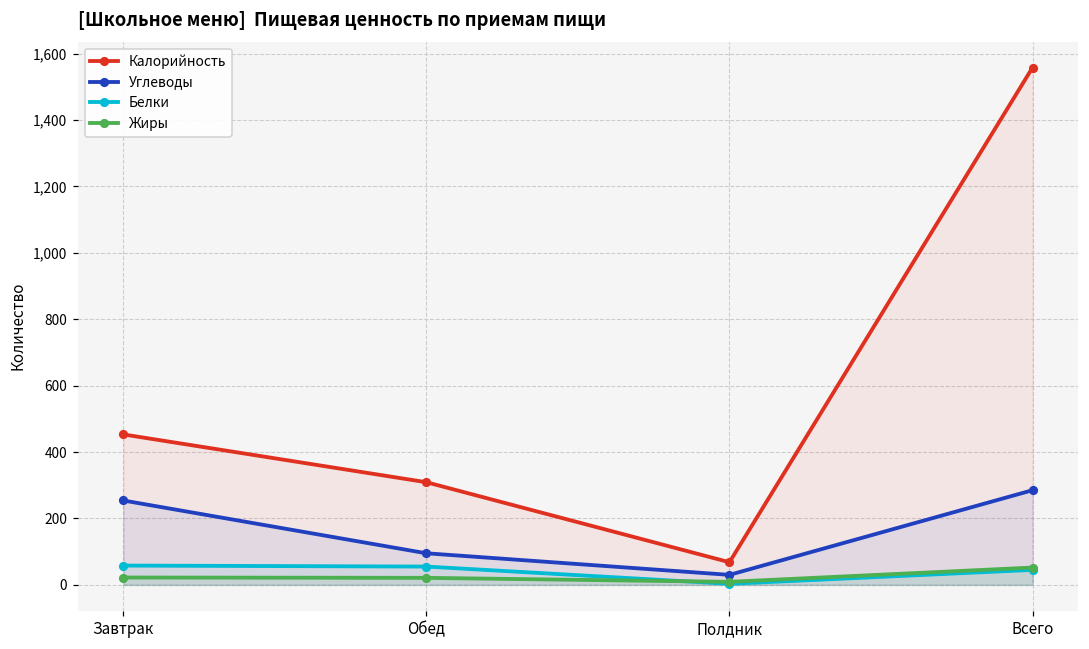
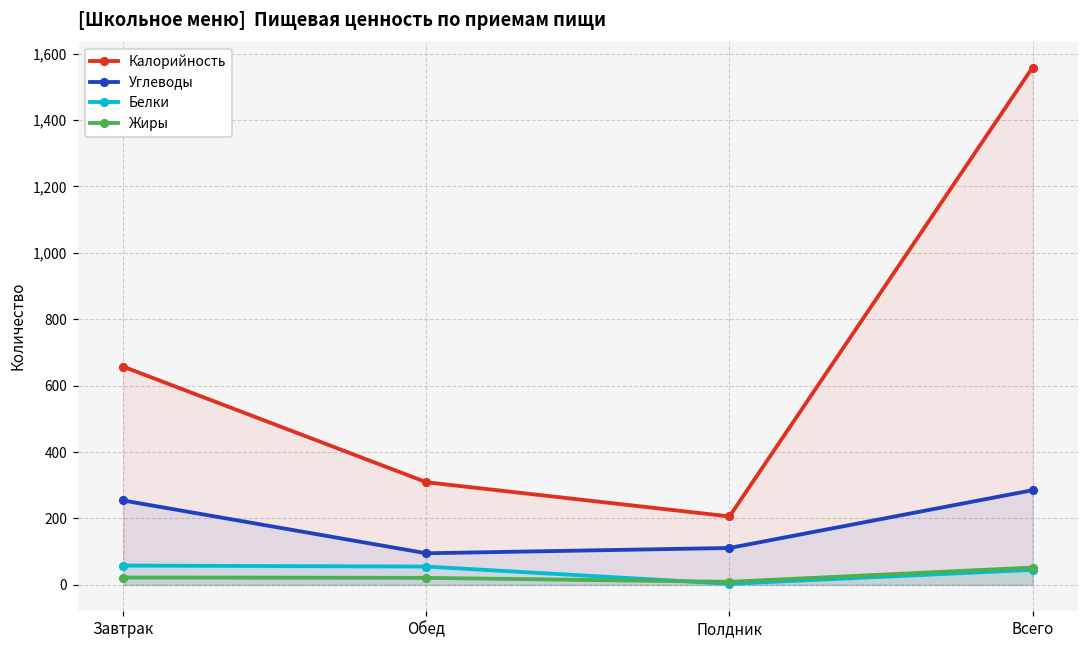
Калорийность, Завтрак: 450 -> 660
Калорийность, Полдник: 70 -> 210
Углеводы, Полдник: 30 -> 110
